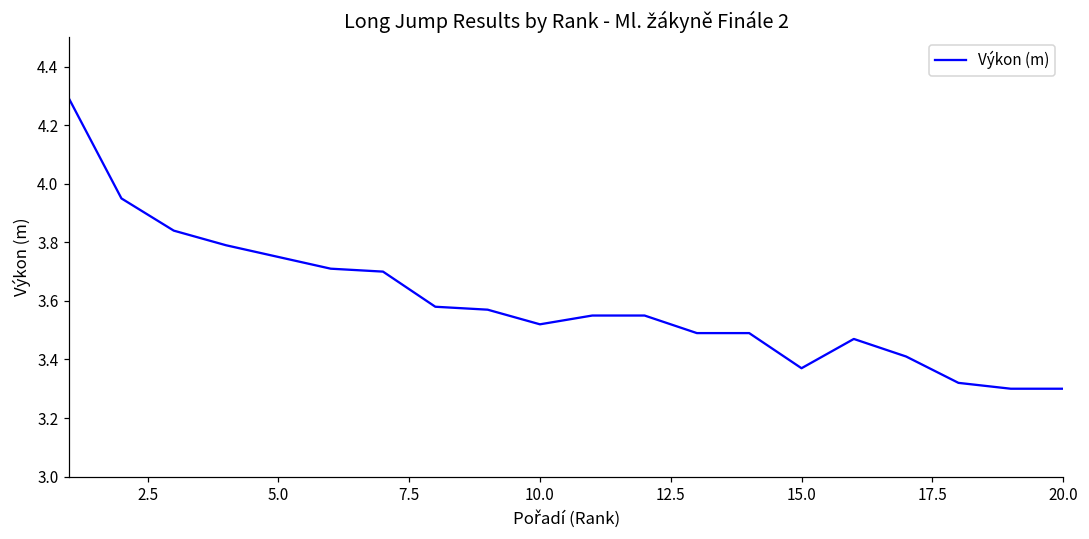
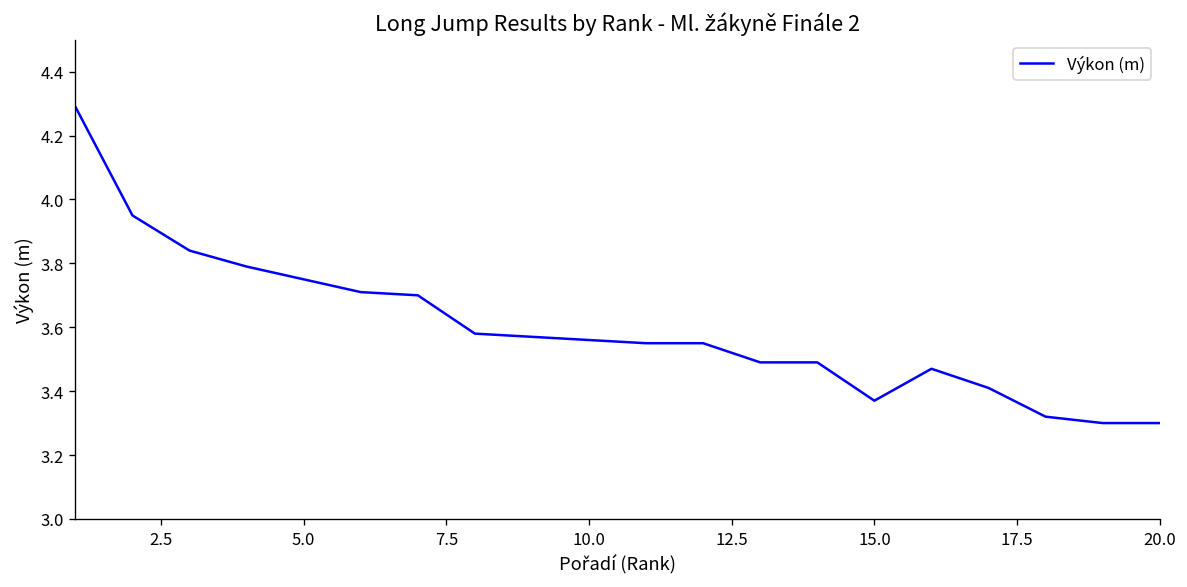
10.0: 3.52 -> 3.56
